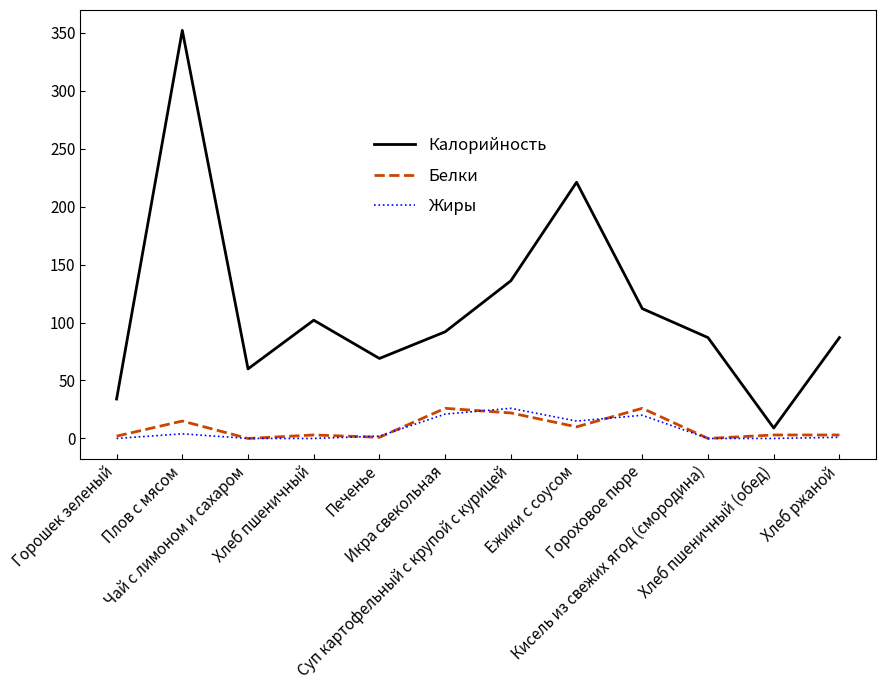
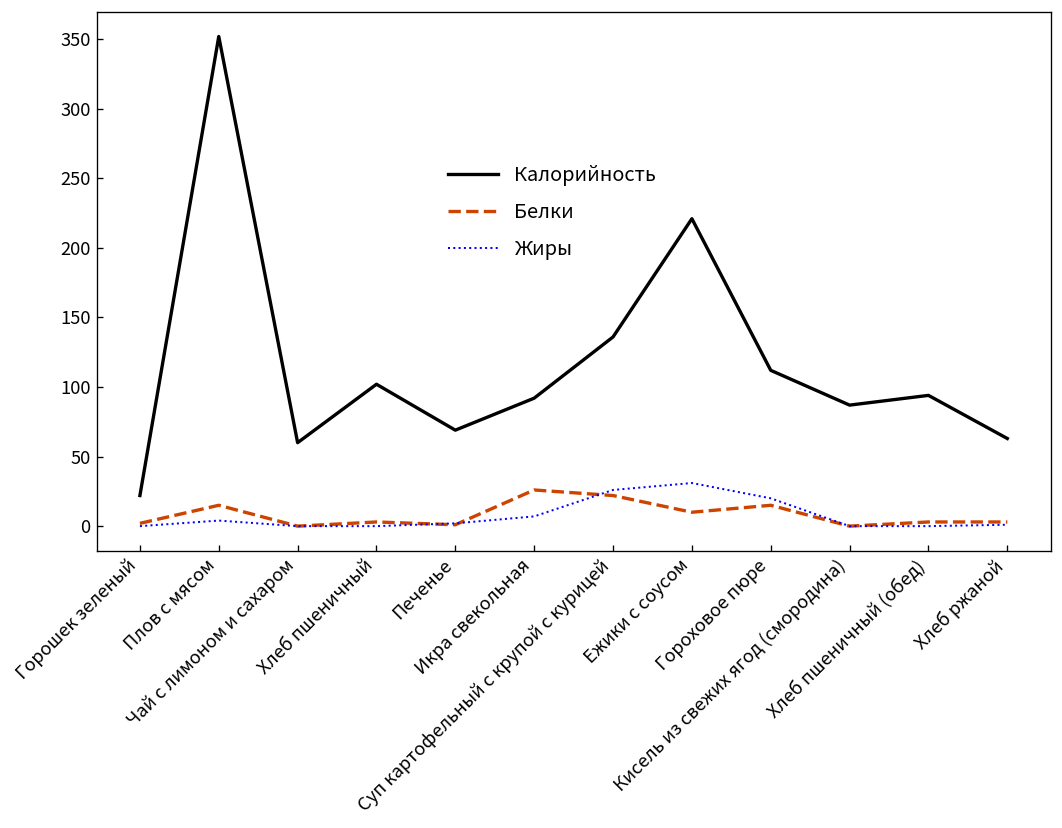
Калорийность, Горошек зеленый: 34 -> 22
Жиры, Икра свекольная: 21 -> 7
Жиры, Ежики с соусом: 15 -> 31
Белки, Гороховое пюре: 26 -> 15
Калорийность, Хлеб пшеничный (обед): 9 -> 94
Калорийность, Хлеб ржаной: 87 -> 63
